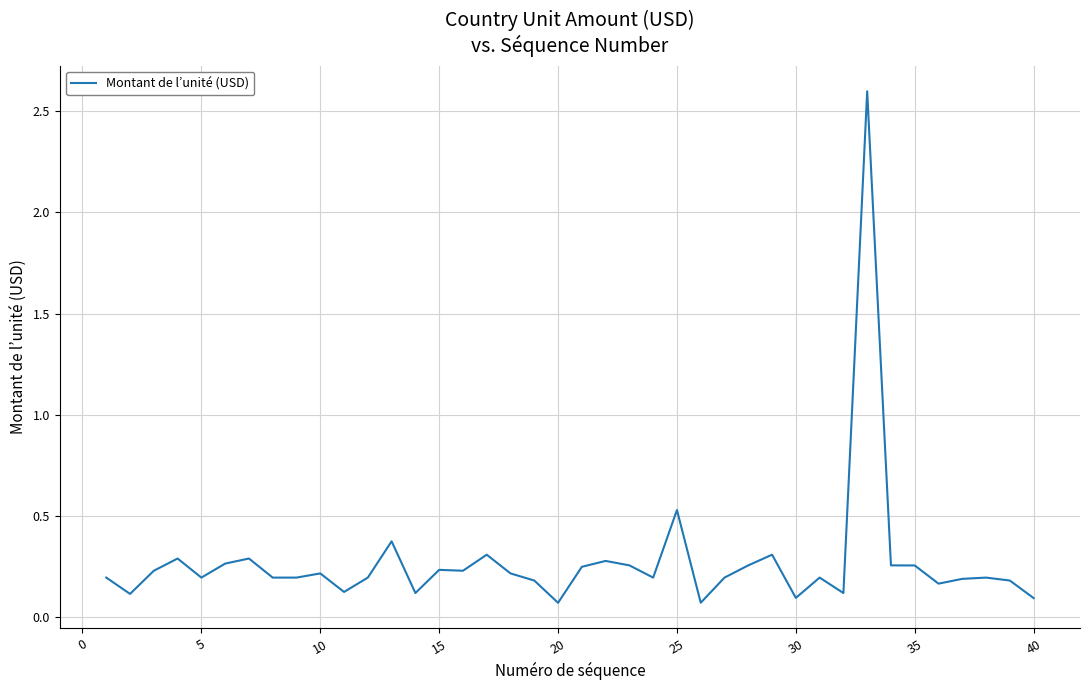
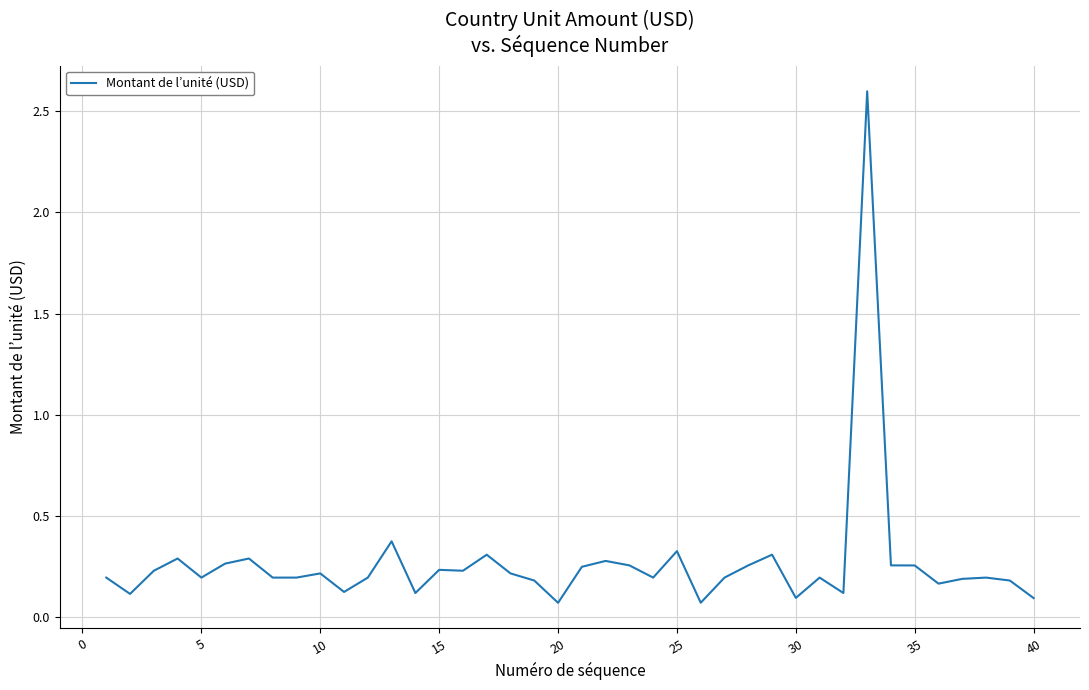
25: 0.53 -> 0.33
